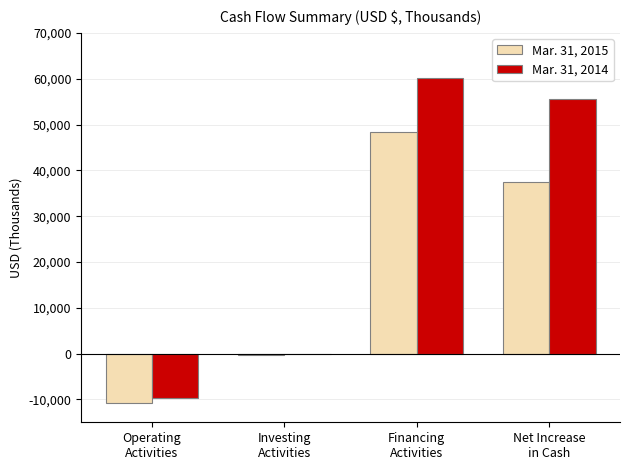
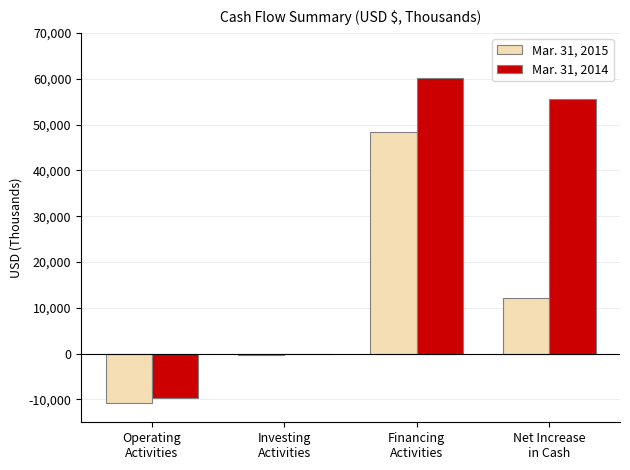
Mar. 31, 2015, Net Increase in Cash: 37,000 -> 12,000
